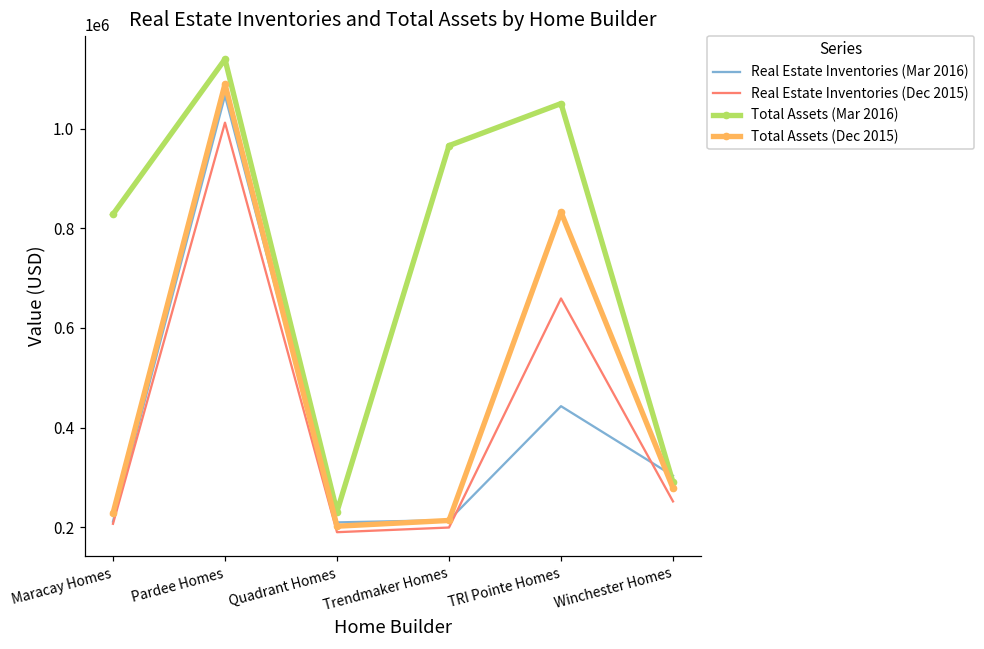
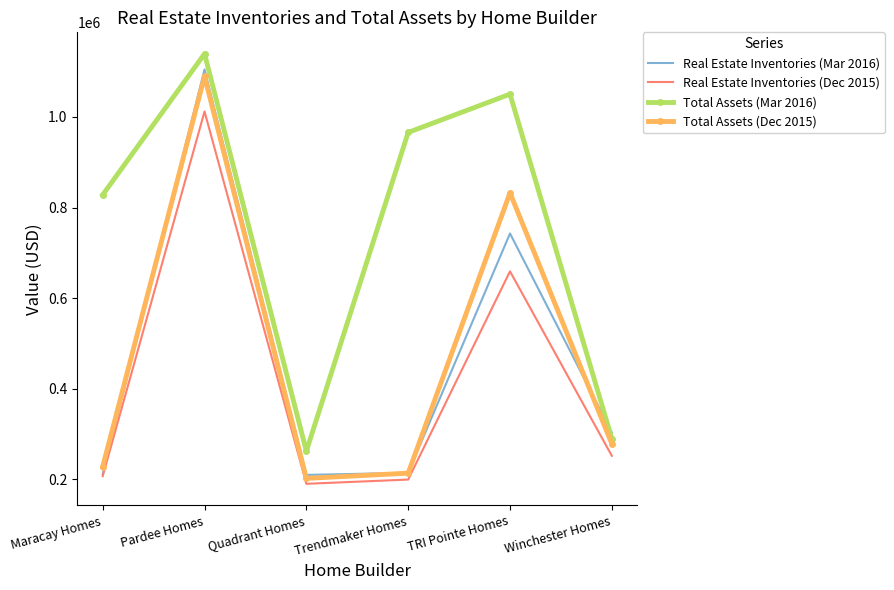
Real Estate Inventories (Mar 2016), Pardee Homes: 1070000 -> 1100000
Total Assets (Mar 2016), Quadrant Homes: 230000 -> 260000
Real Estate Inventories (Mar 2016), TRI Pointe Homes: 440000 -> 740000
